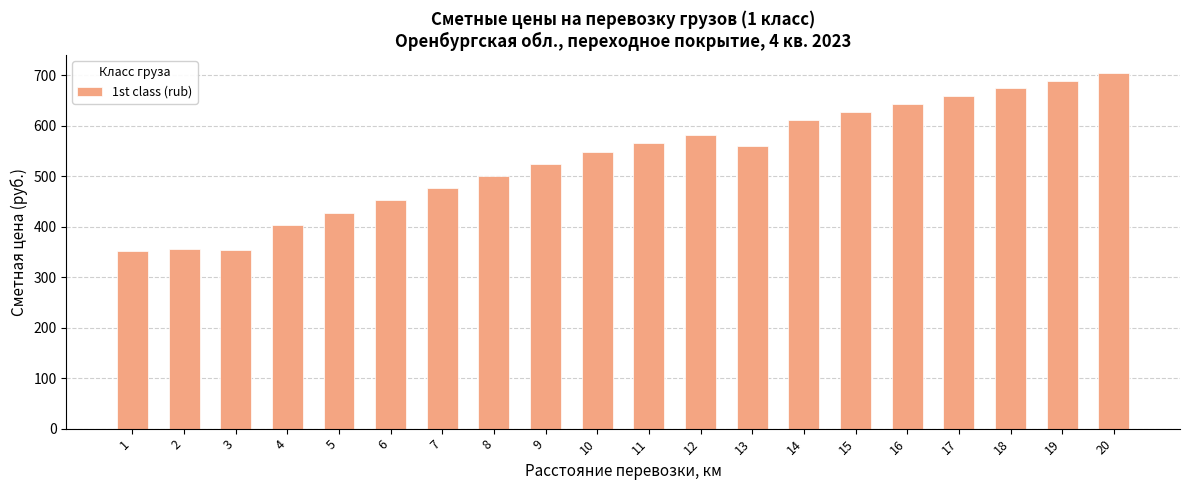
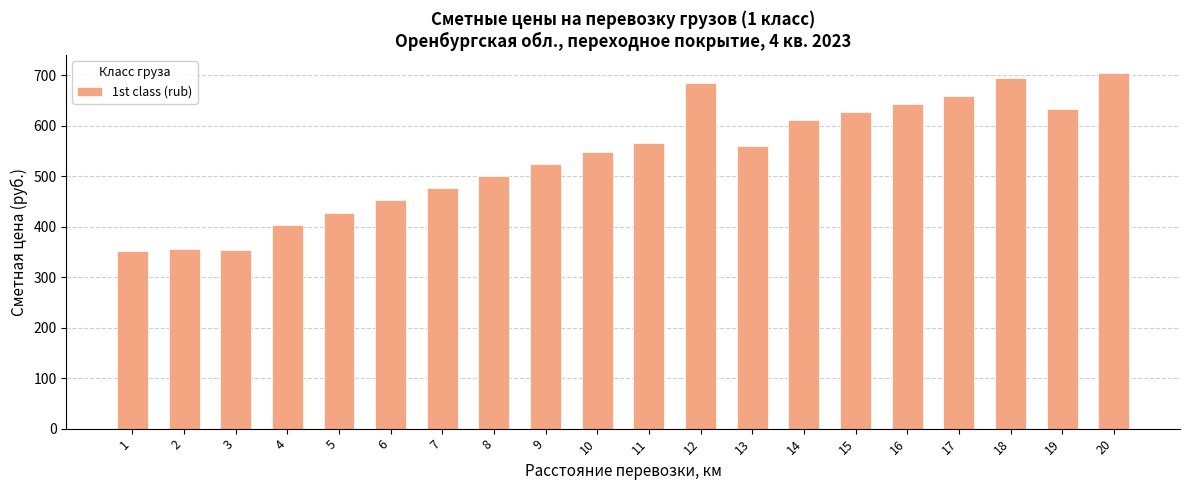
12: 580 -> 680
18: 680 -> 700
19: 690 -> 630
